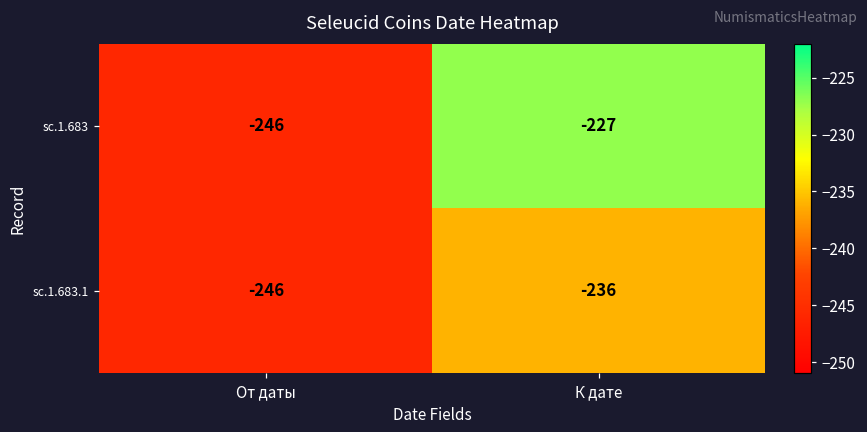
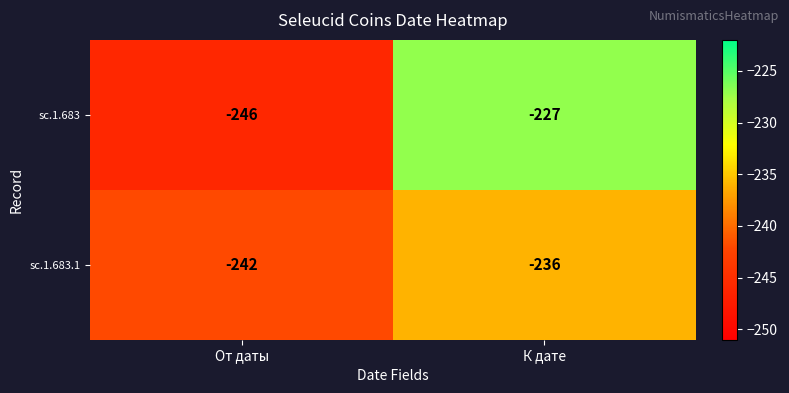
sc.1.683.1, От даты: -246 -> -242
